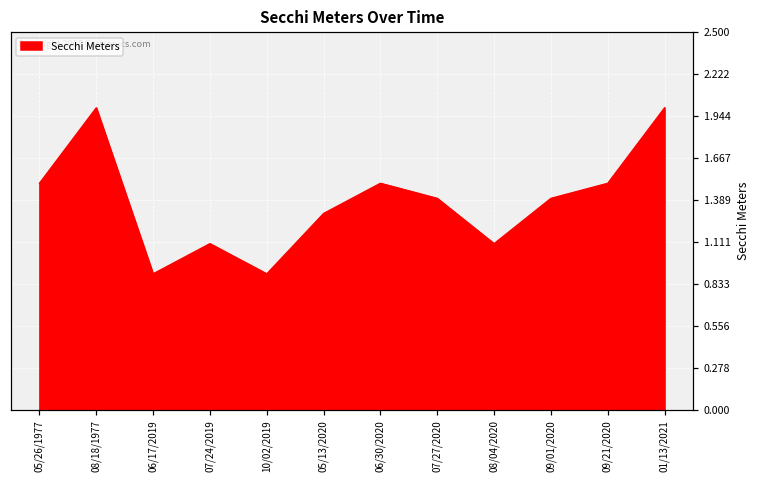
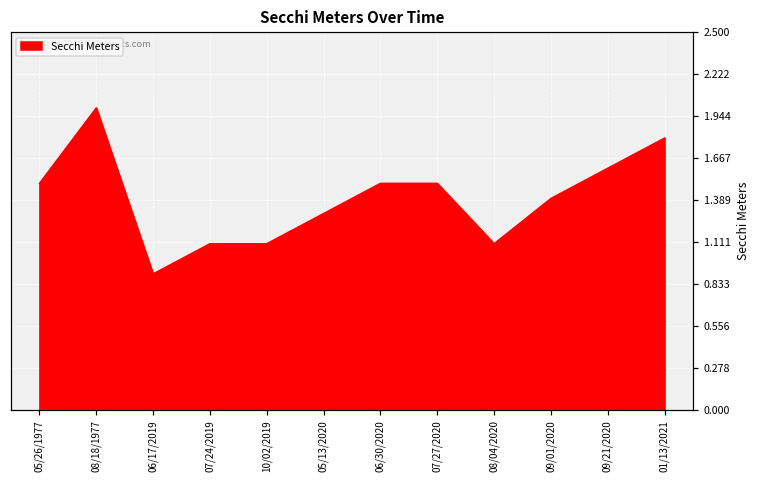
10/02/2019: 0.9 -> 1.1
07/27/2020: 1.4 -> 1.5
09/21/2020: 1.5 -> 1.6
01/13/2021: 2.0 -> 1.8
